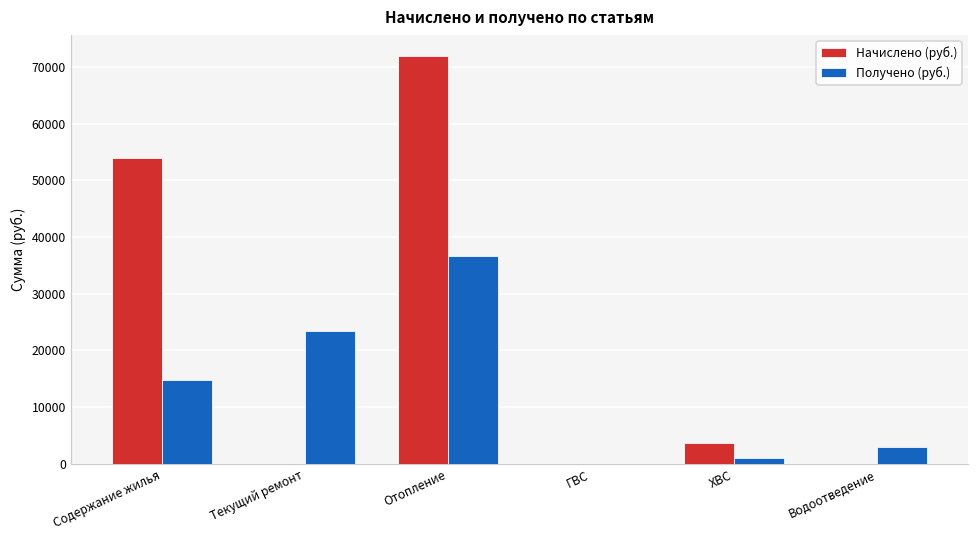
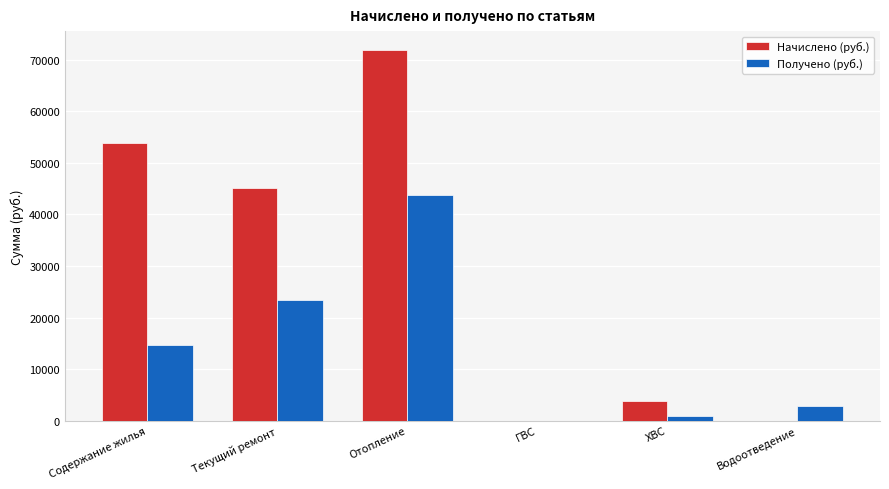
Начислено (руб.), Текущий ремонт: 0 -> 45000
Получено (руб.), Отопление: 37000 -> 44000
